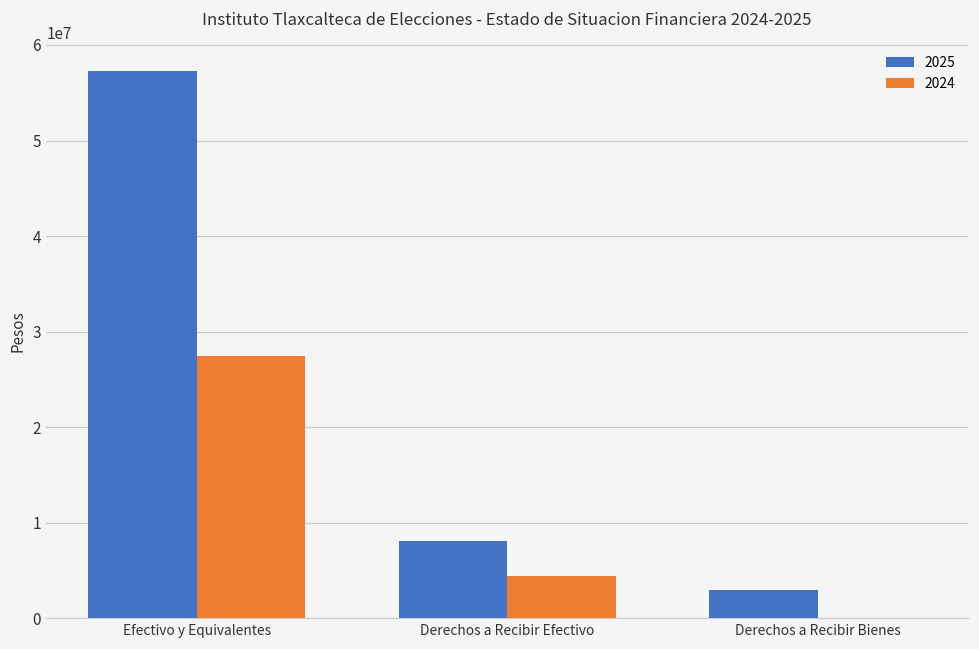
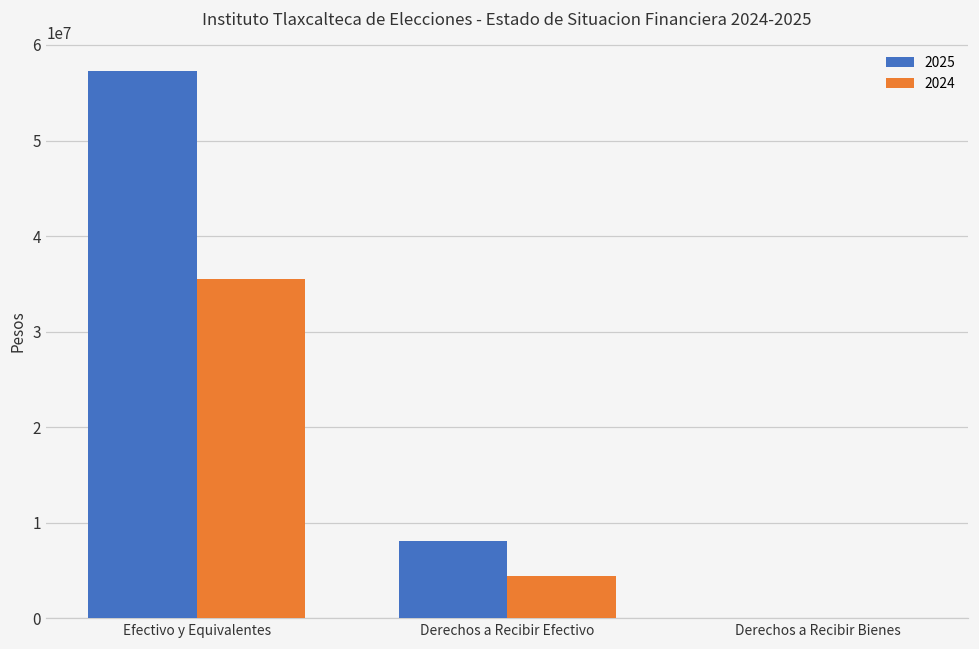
2024, Efectivo y Equivalentes: 27000000 -> 35000000
2025, Derechos a Recibir Bienes: 3000000 -> 0
